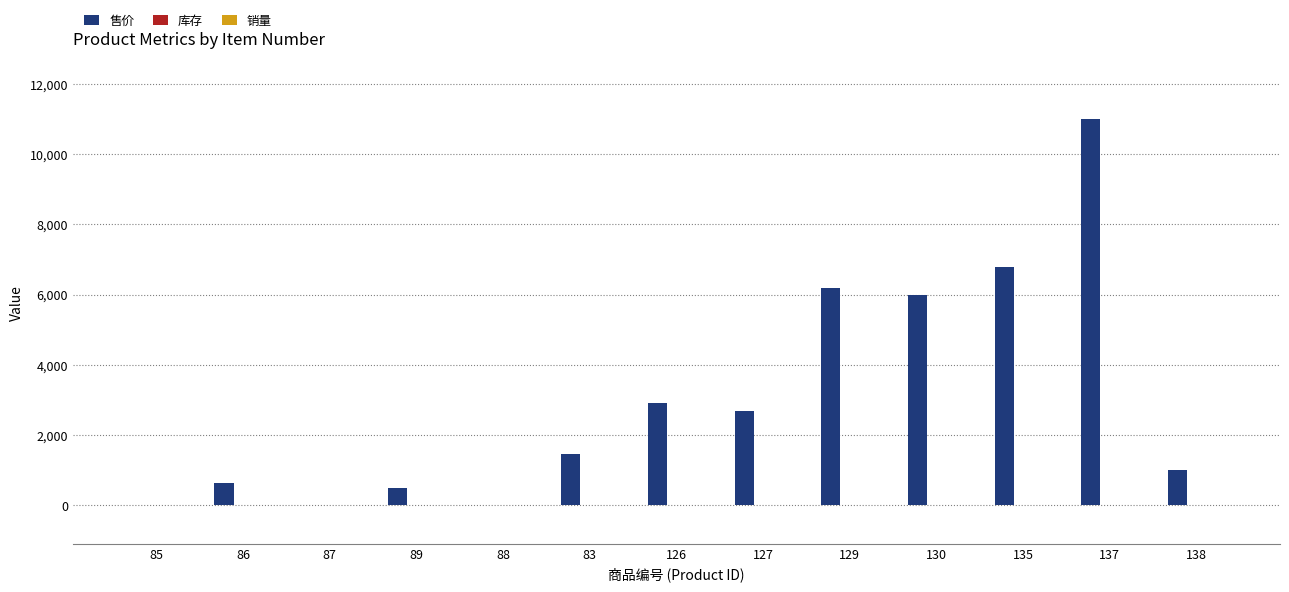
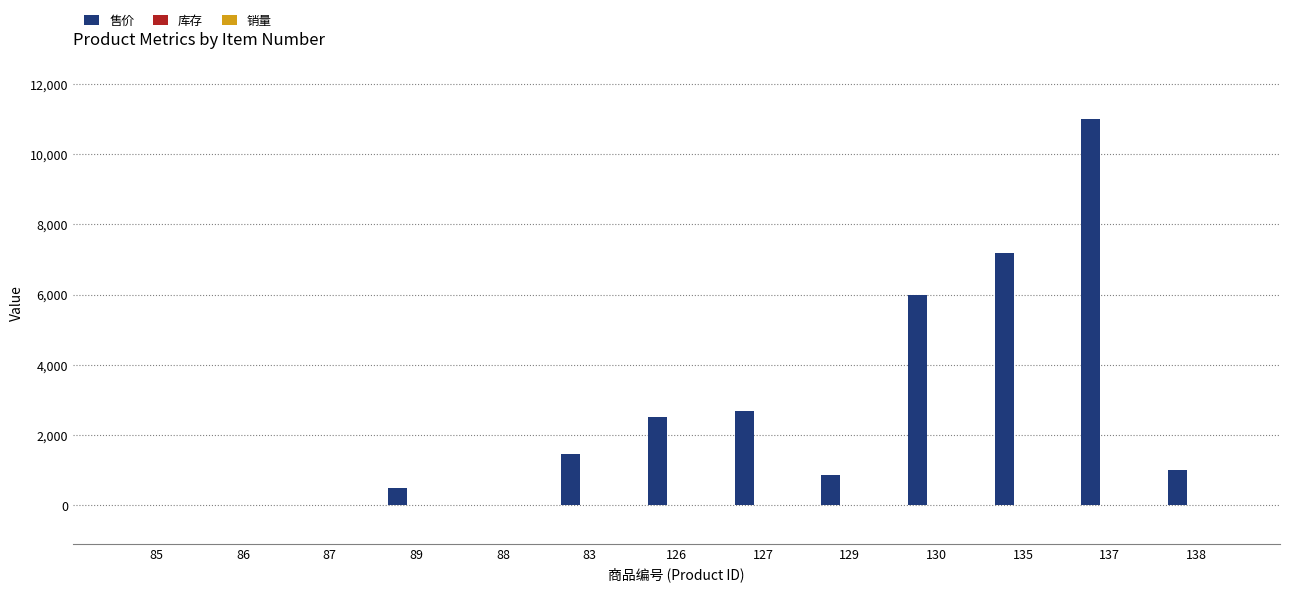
售价, 86: 600 -> 0
售价, 126: 2,900 -> 2,500
售价, 129: 6,200 -> 900
售价, 135: 6,800 -> 7,200
